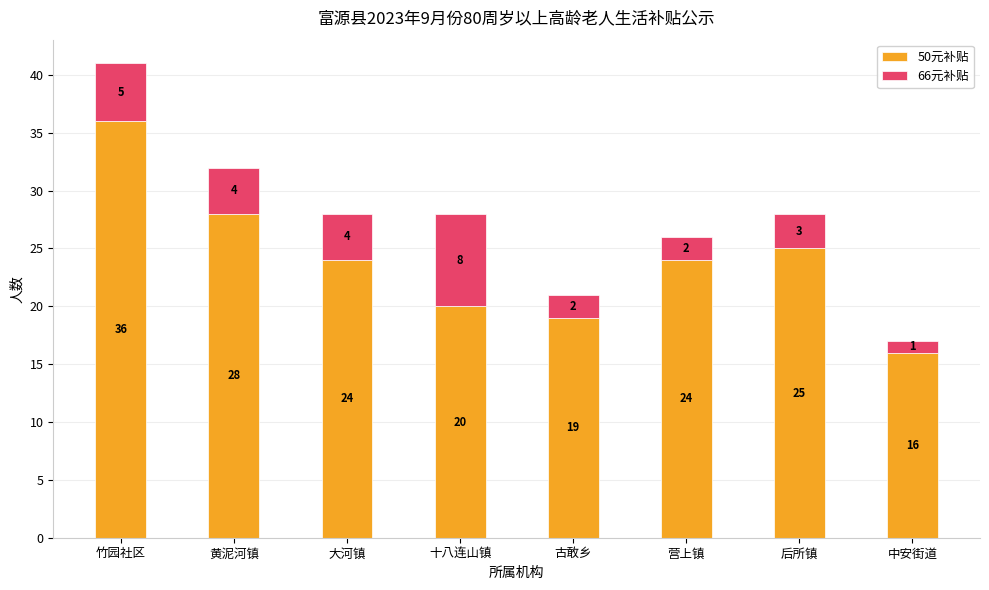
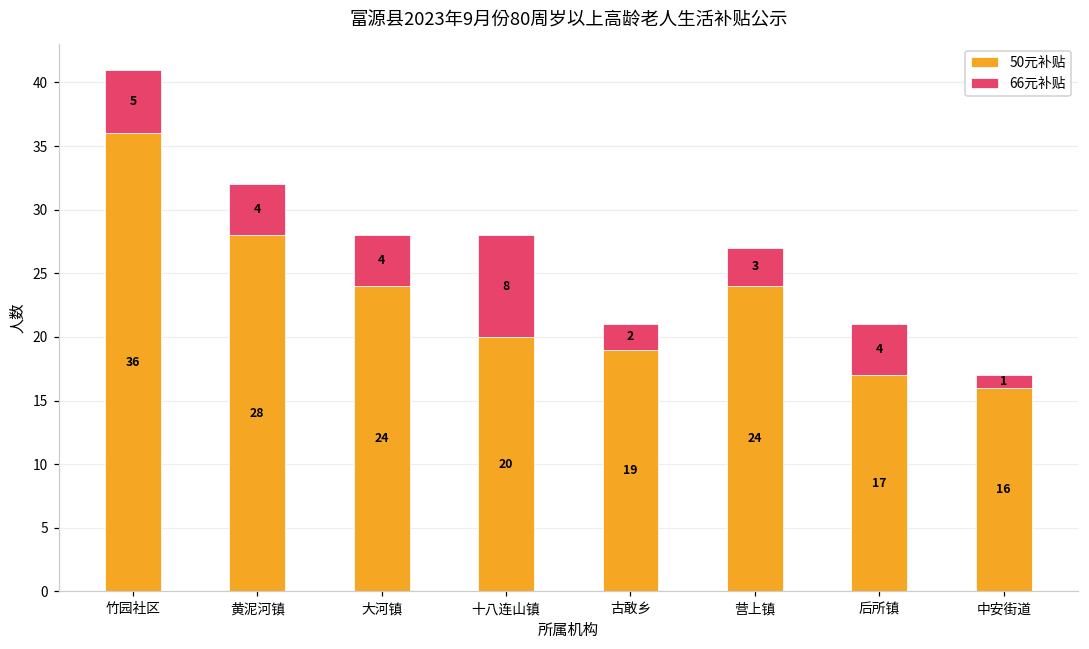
66元补贴, 营上镇: 2 -> 3
50元补贴, 后所镇: 25 -> 17
66元补贴, 后所镇: 3 -> 4
